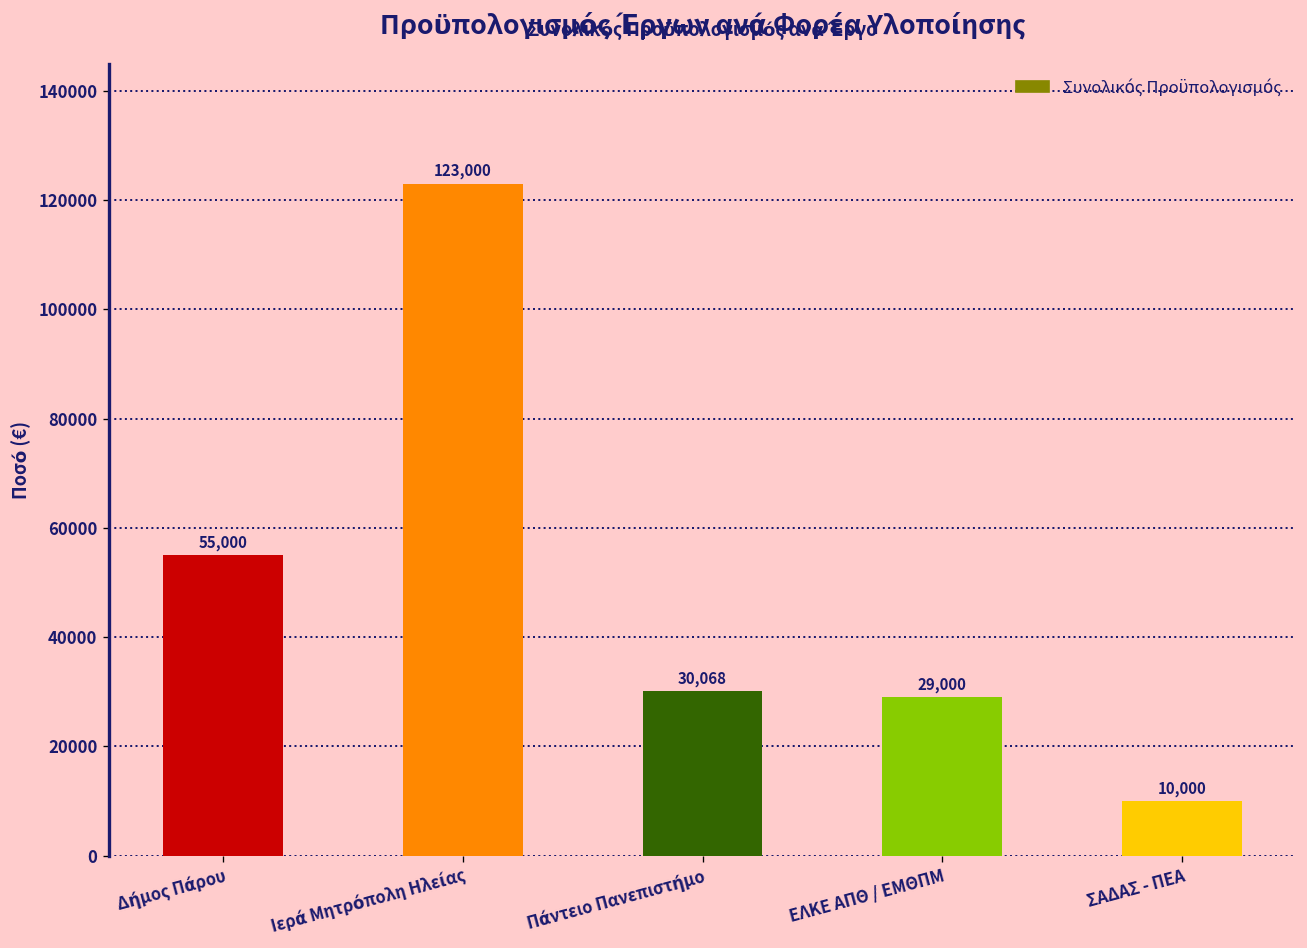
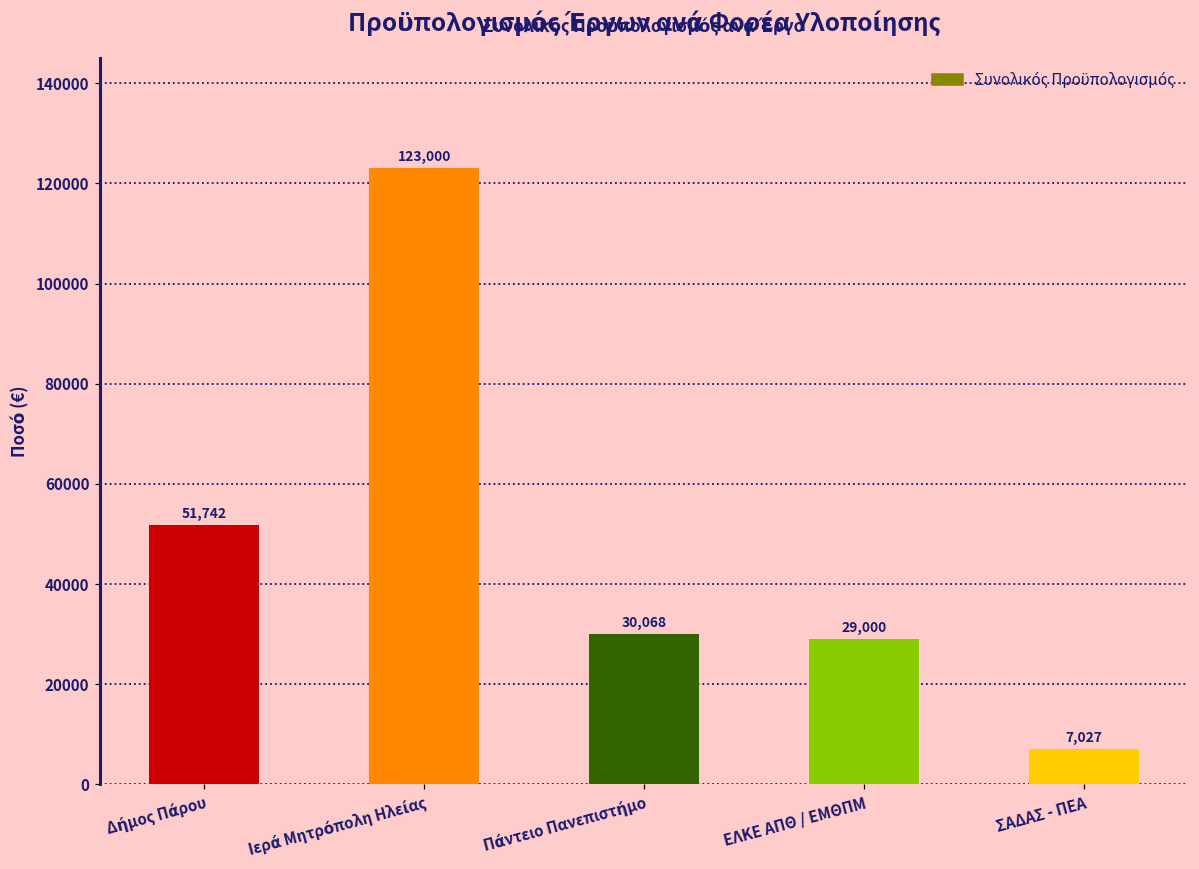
Δήμος Πάρου: 55,000 -> 51,742
ΣΑΔΑΣ - ΠΕΑ: 10,000 -> 7,027
